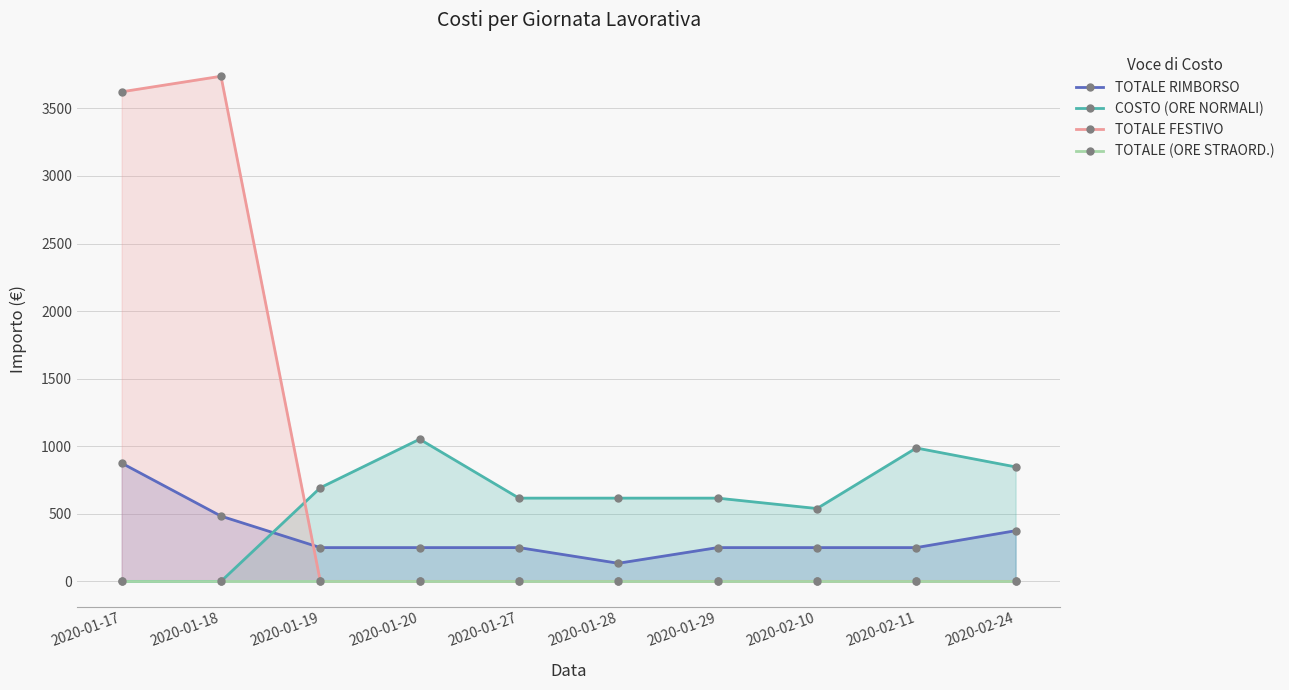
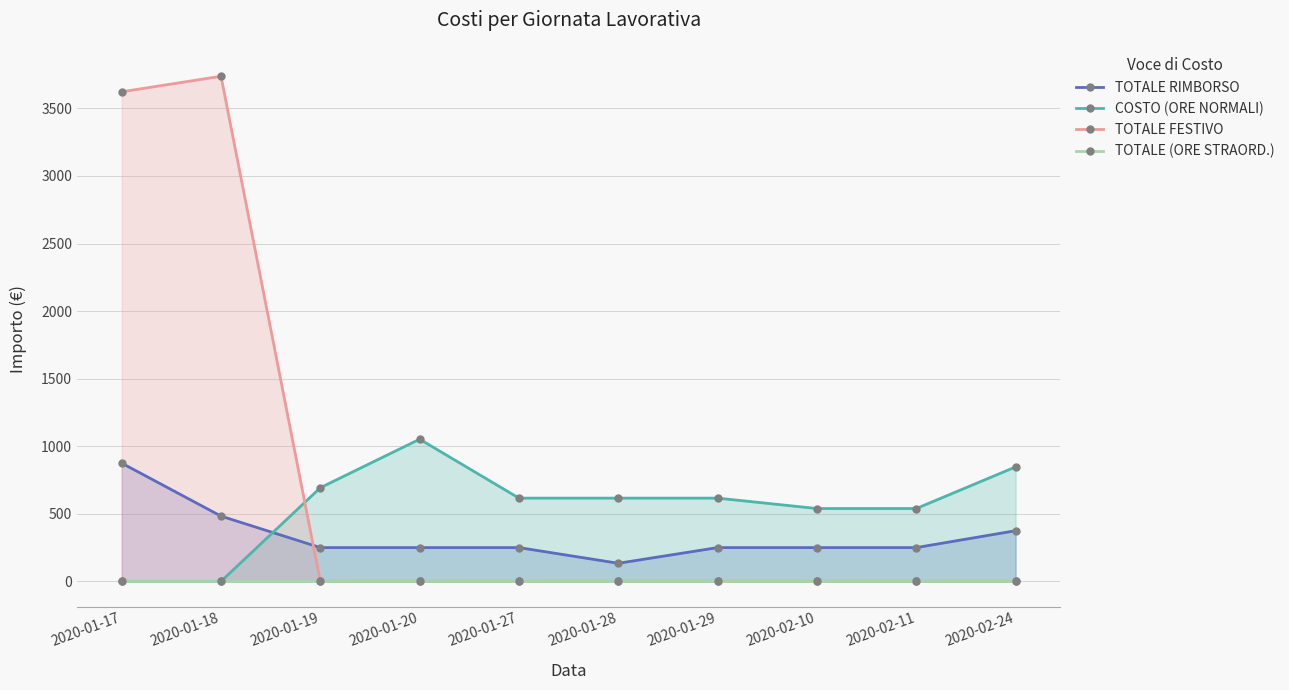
COSTO (ORE NORMALI), 2020-02-11: 990 -> 540
